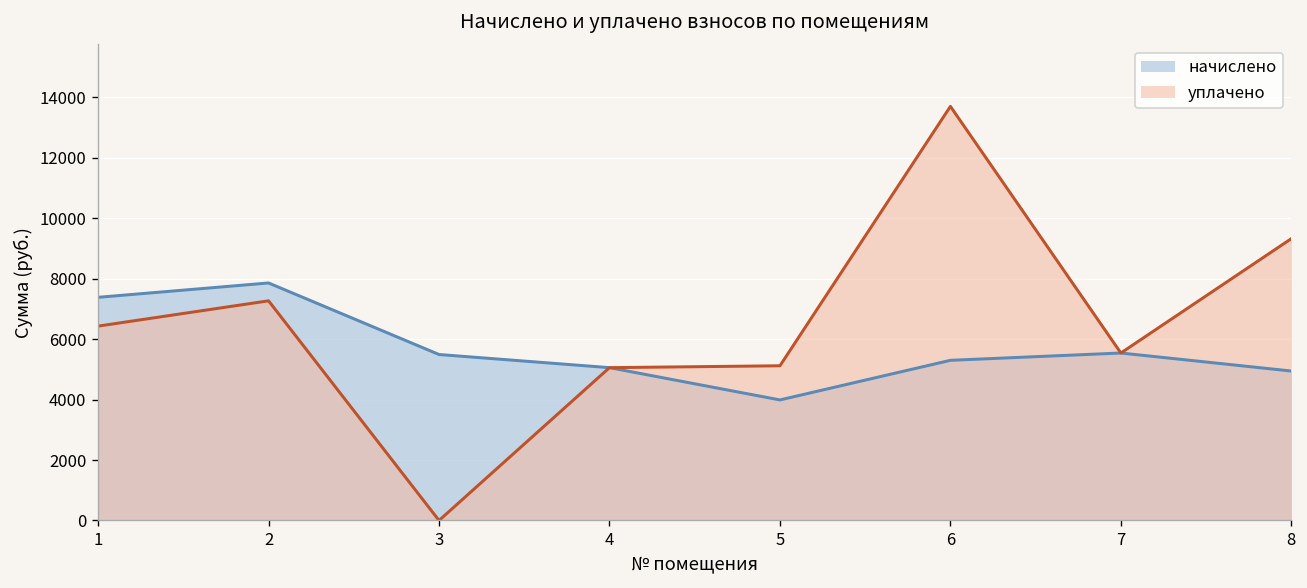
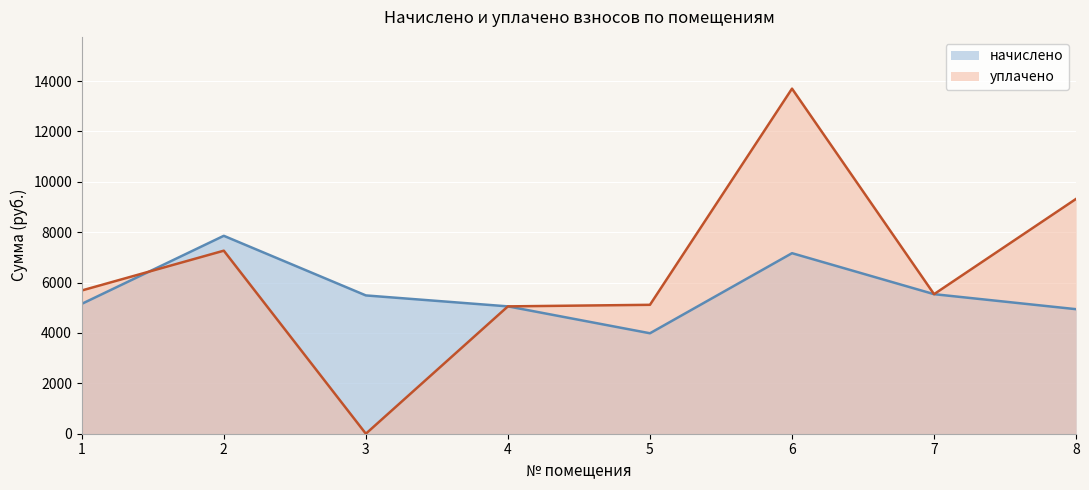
начислено, 1: 7400 -> 5200
уплачено, 1: 6400 -> 5700
начислено, 6: 5300 -> 7200
